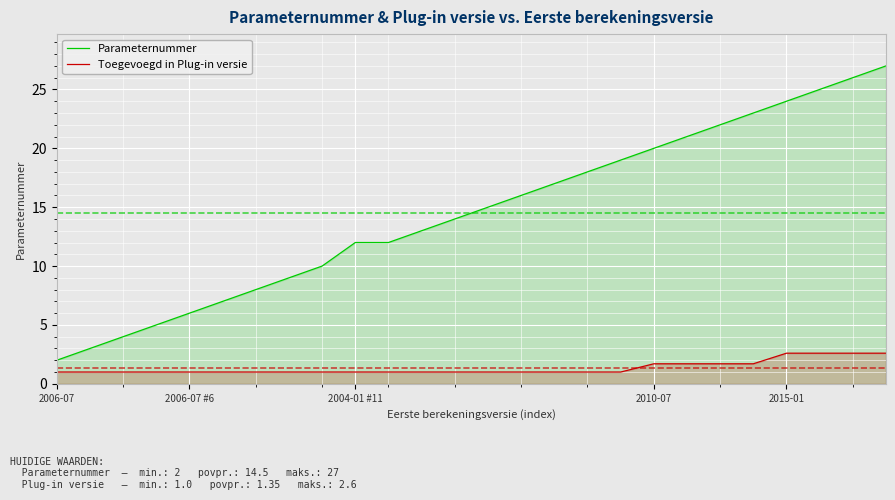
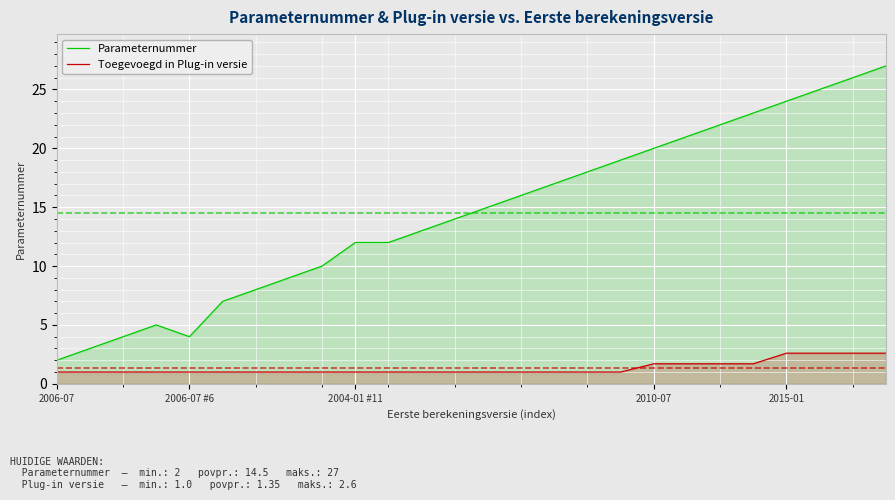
Parameternummer, 2006-07 #6: 6 -> 4
